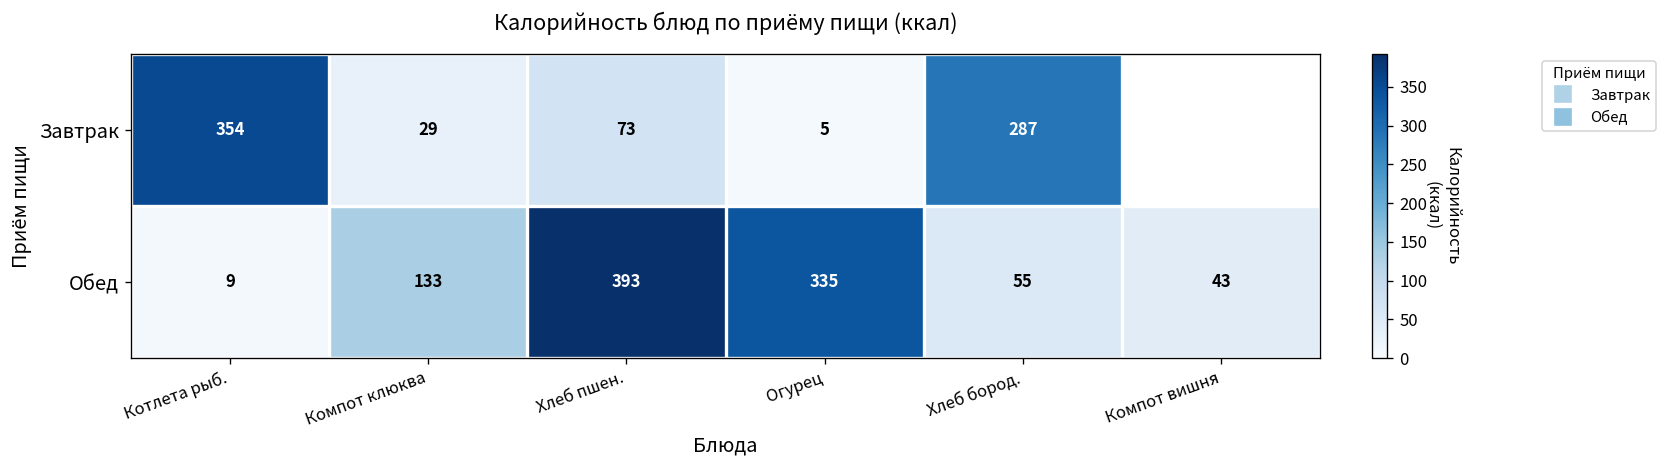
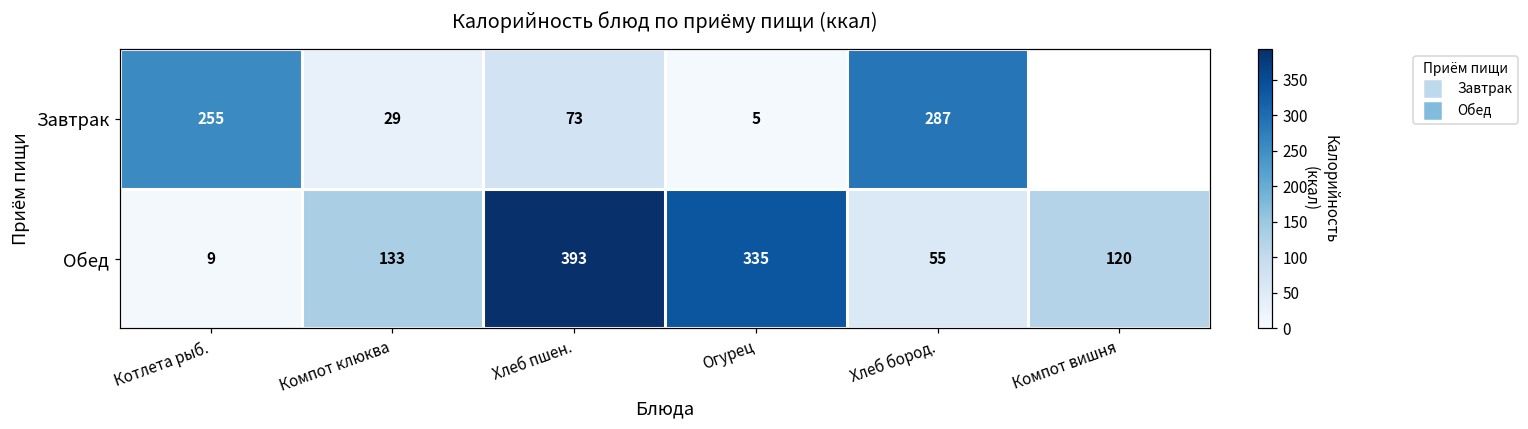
Завтрак, Котлета рыб.: 354 -> 255
Обед, Компот вишня: 43 -> 120
